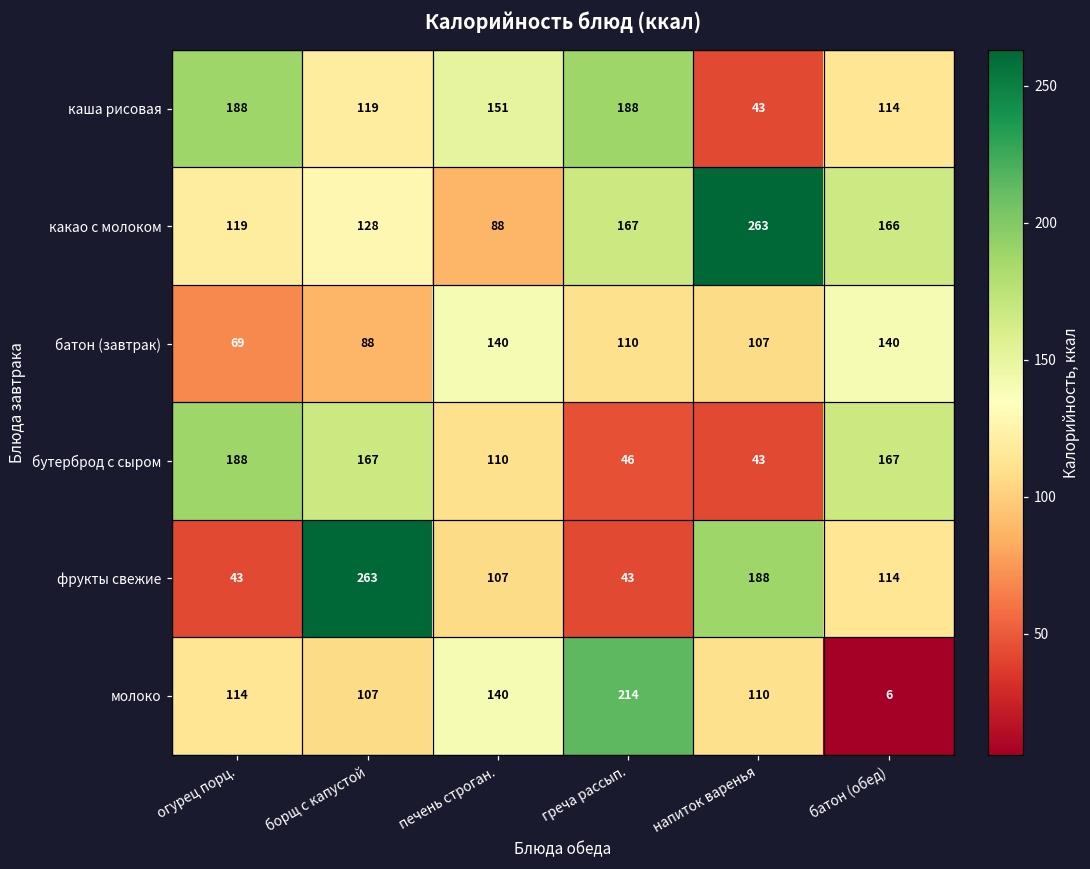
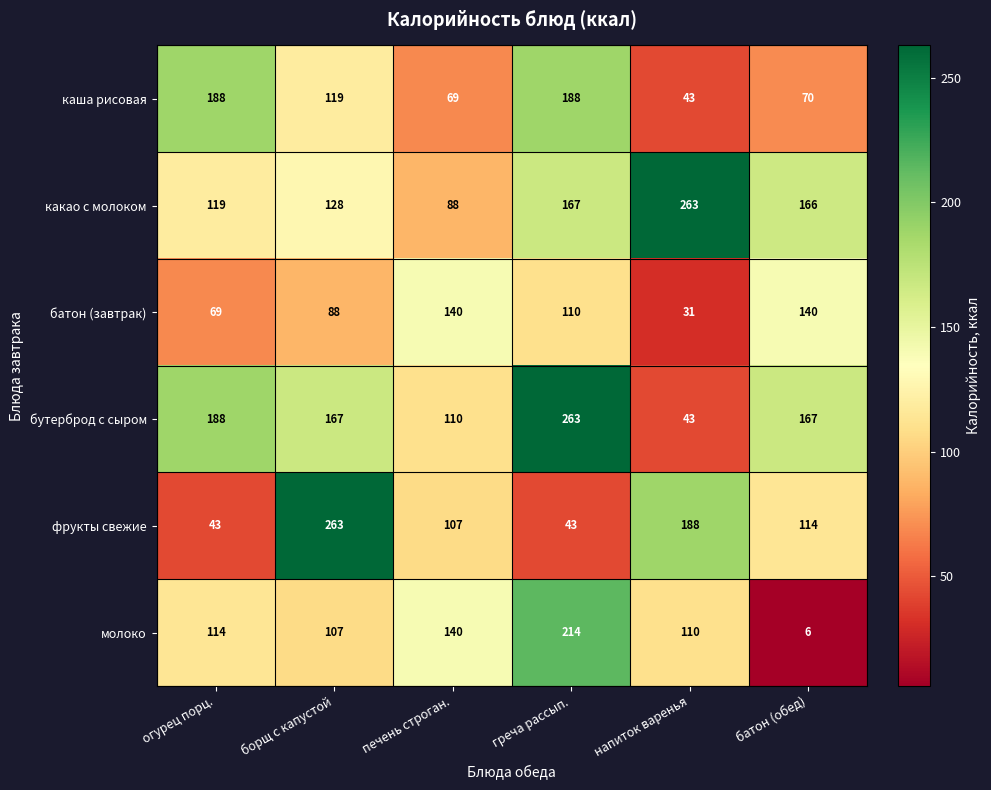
каша рисовая, печень строган.: 151 -> 69
каша рисовая, батон (обед): 114 -> 70
батон (завтрак), напиток варенья: 107 -> 31
бутерброд с сыром, греча рассып.: 46 -> 263
